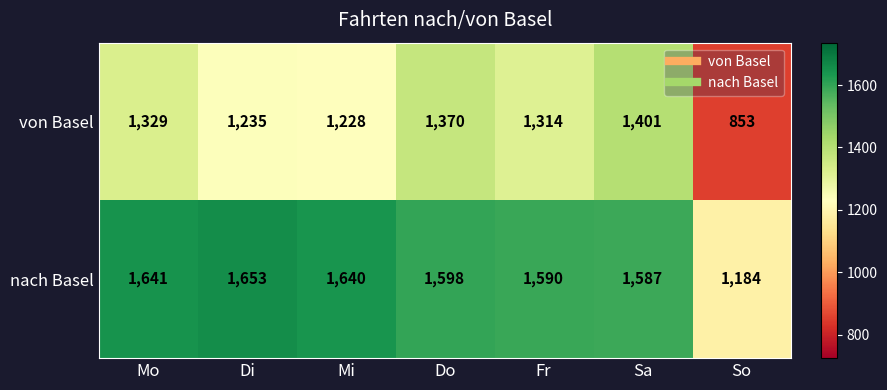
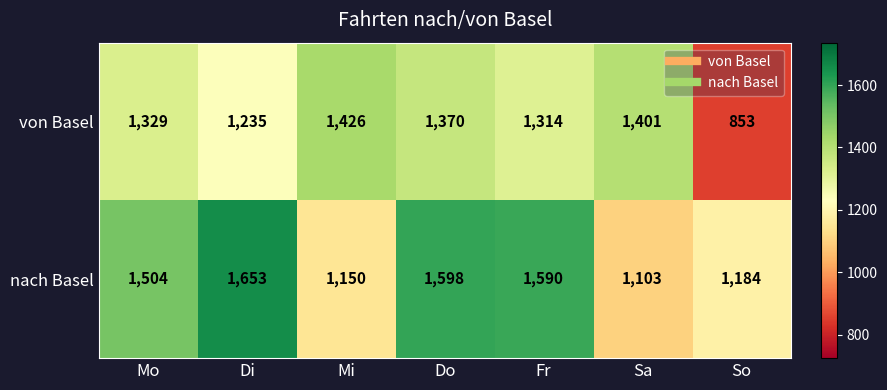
von Basel, Mi: 1,228 -> 1,426
nach Basel, Mo: 1,641 -> 1,504
nach Basel, Mi: 1,640 -> 1,150
nach Basel, Sa: 1,587 -> 1,103
